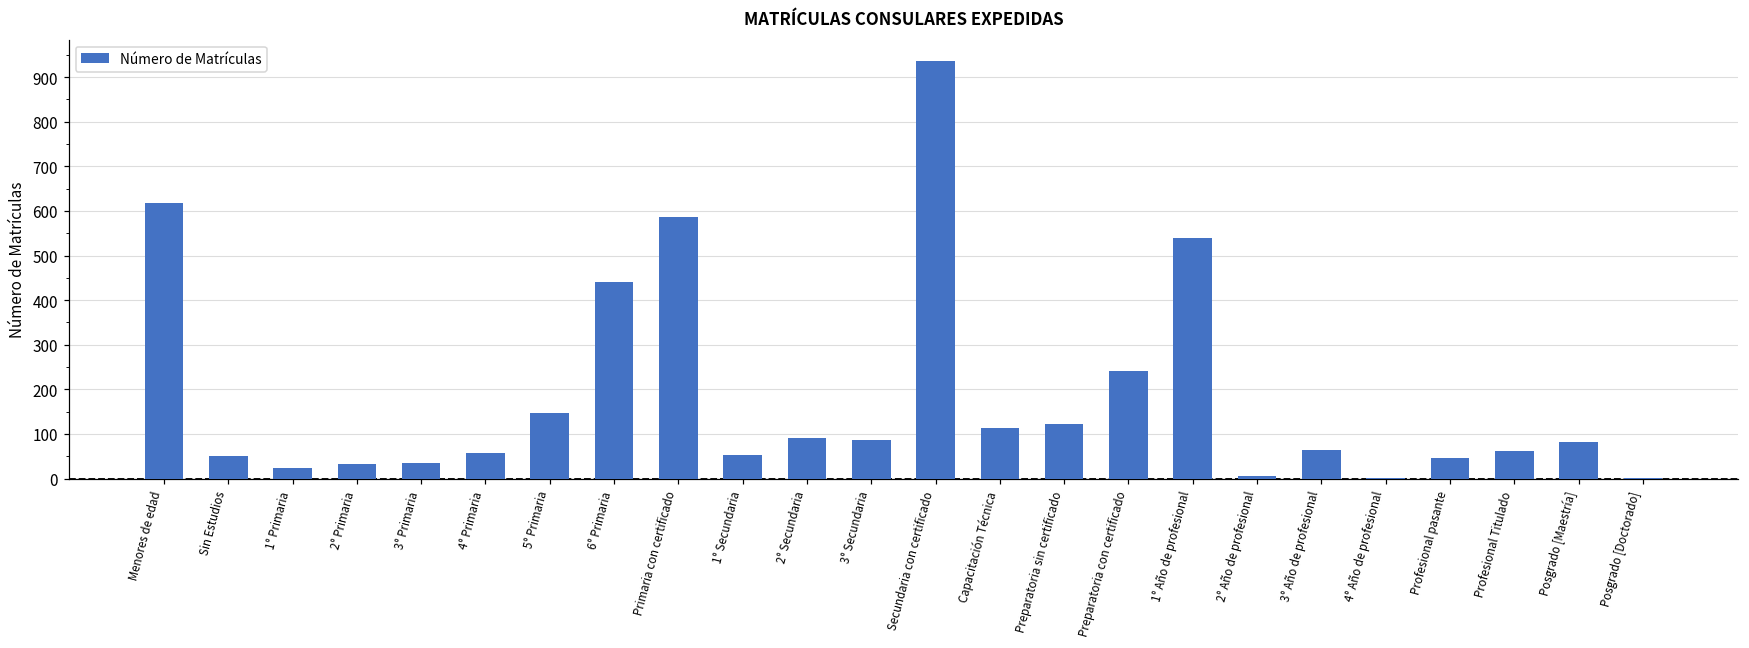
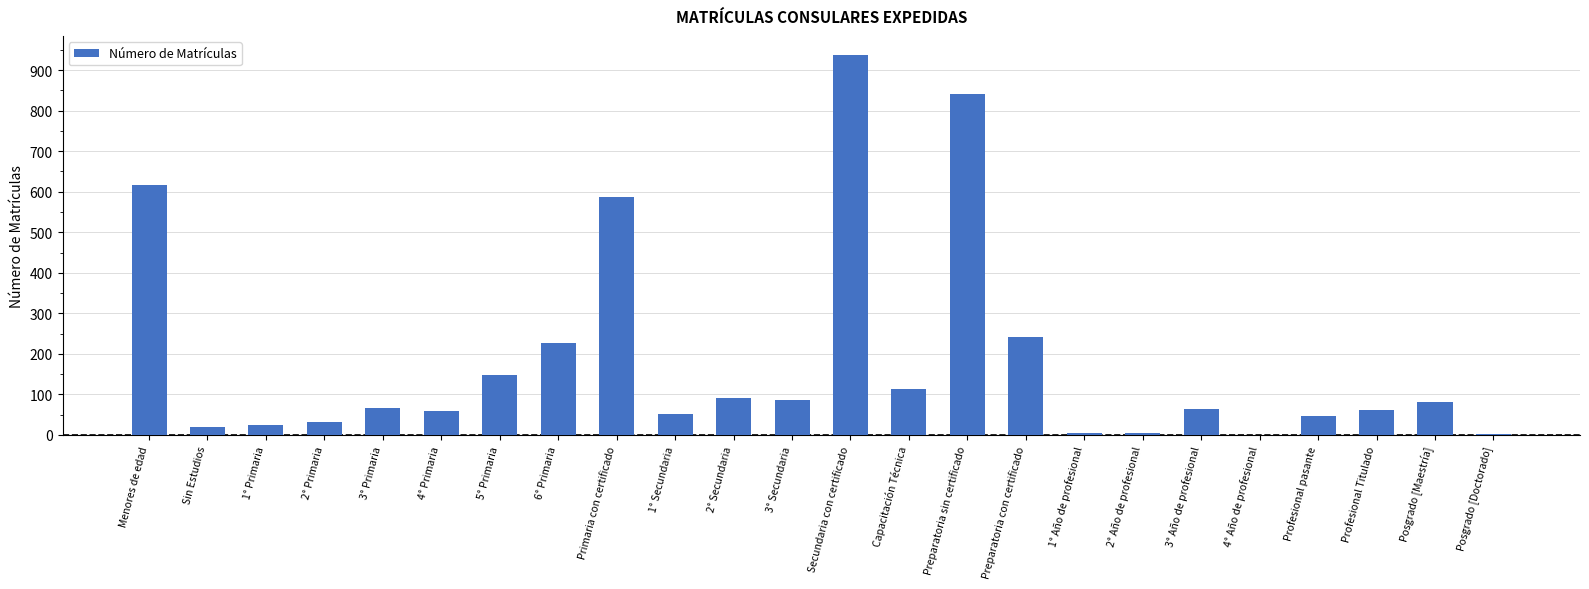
Sin Estudios: 50 -> 20
3° Primaria: 40 -> 70
6° Primaria: 440 -> 230
Preparatoria sin certificado: 120 -> 840
1° Año de profesional: 540 -> 0
